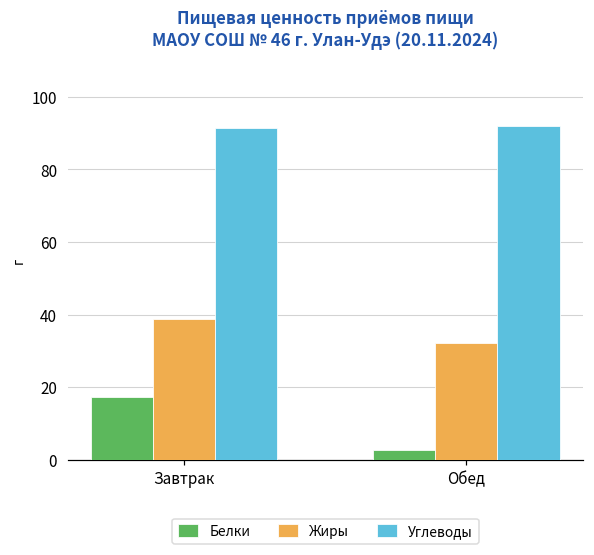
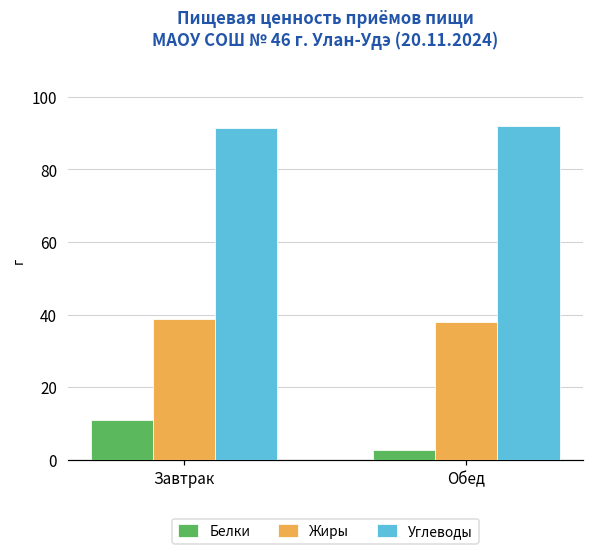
Белки, Завтрак: 17 -> 11
Жиры, Обед: 32 -> 38
